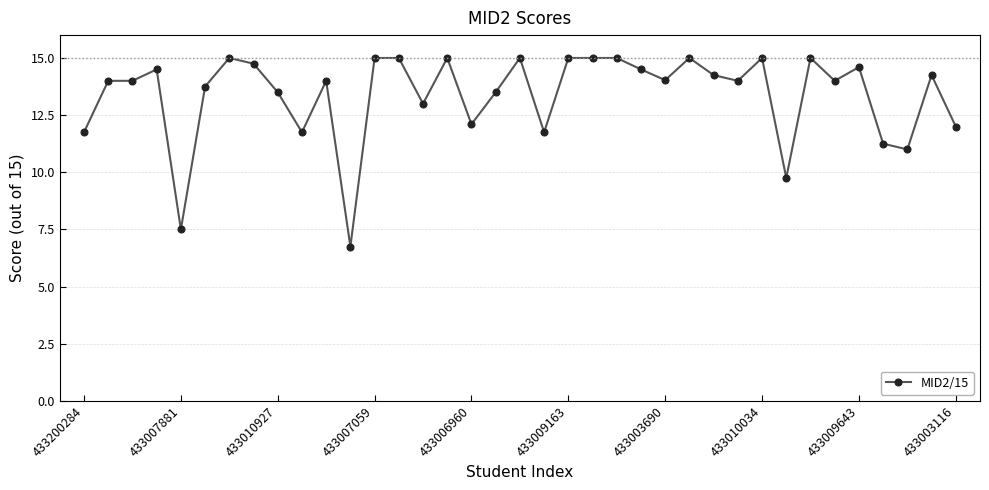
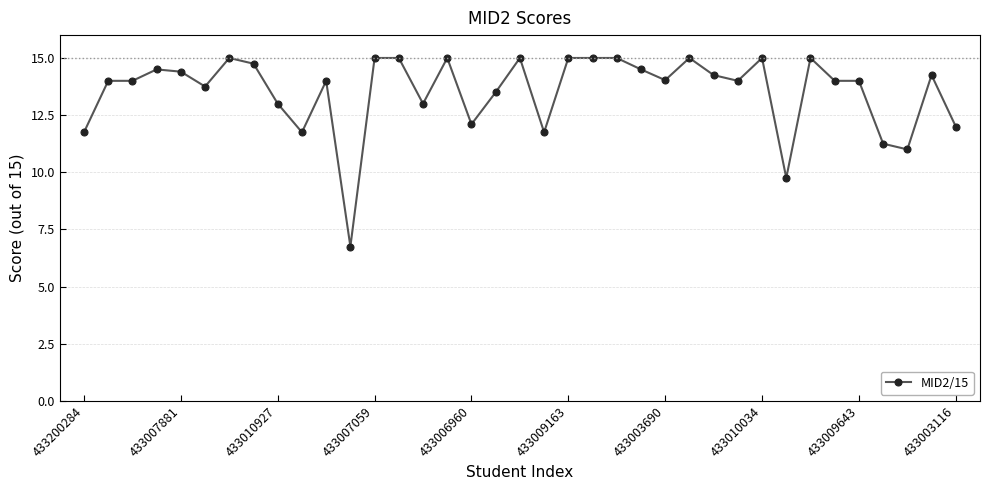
433007881: 7.5 -> 14.4
433010927: 13.5 -> 13.0
433009643: 14.6 -> 14.0
